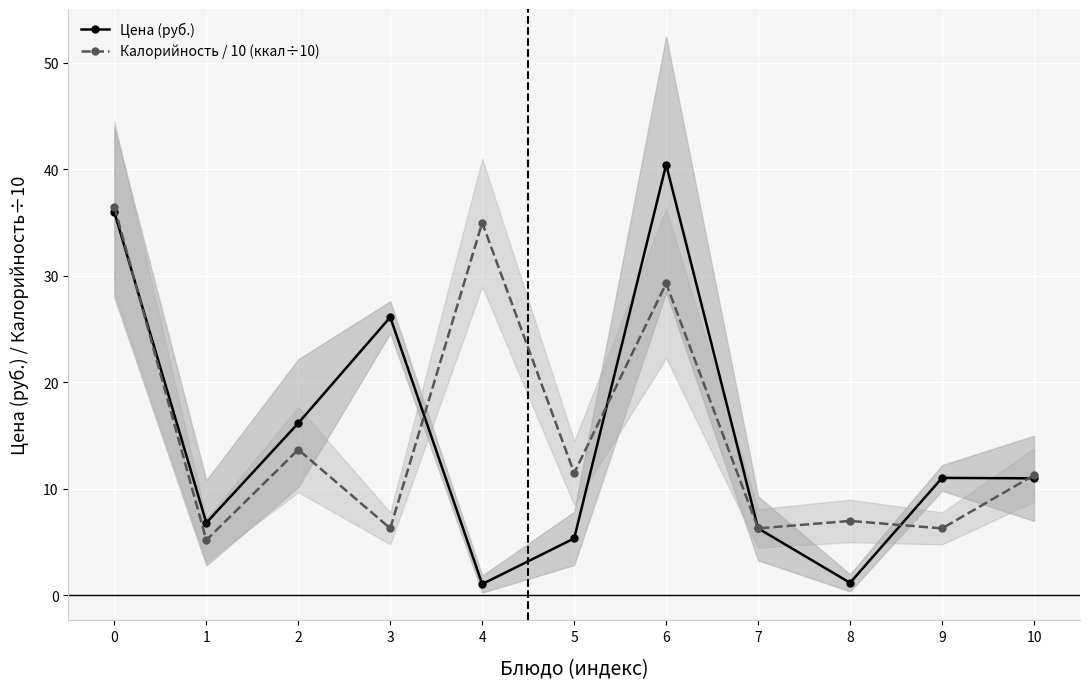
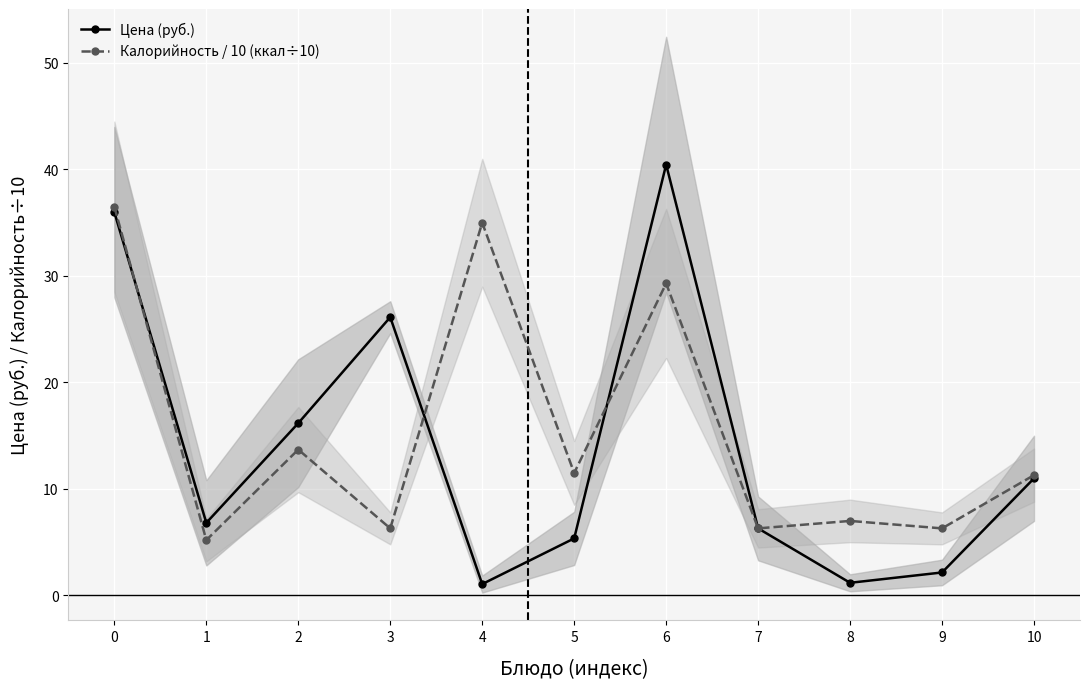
Цена (руб.), 9: 11.0 -> 2.2
